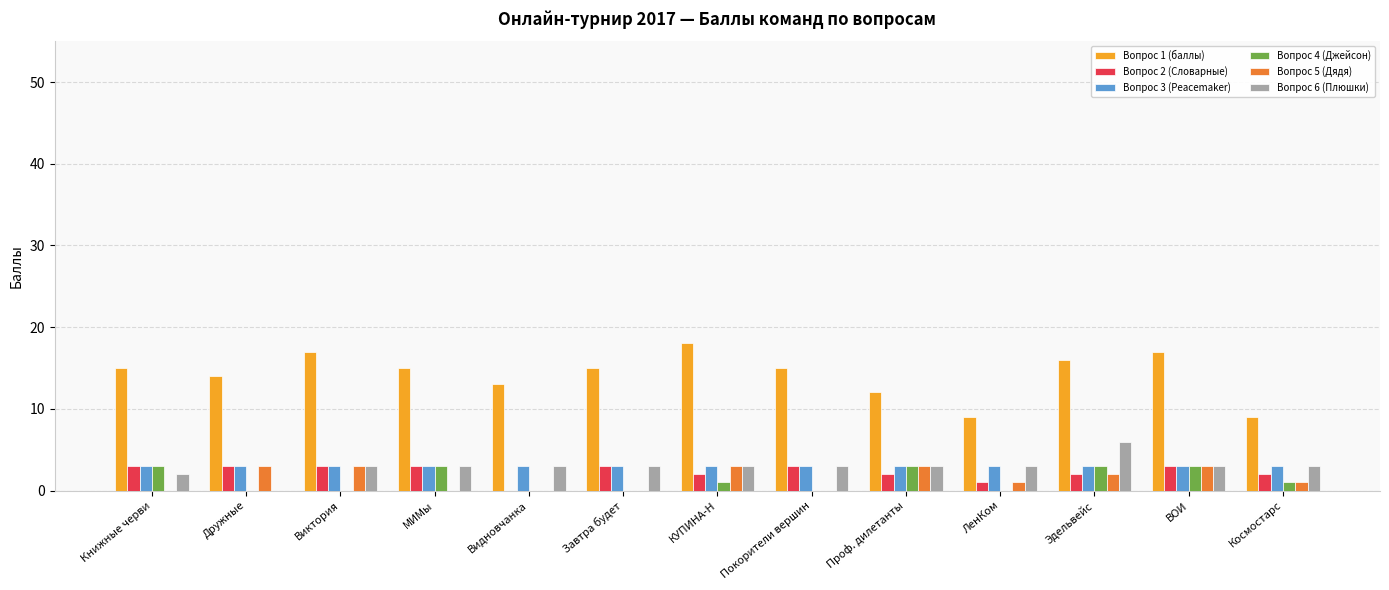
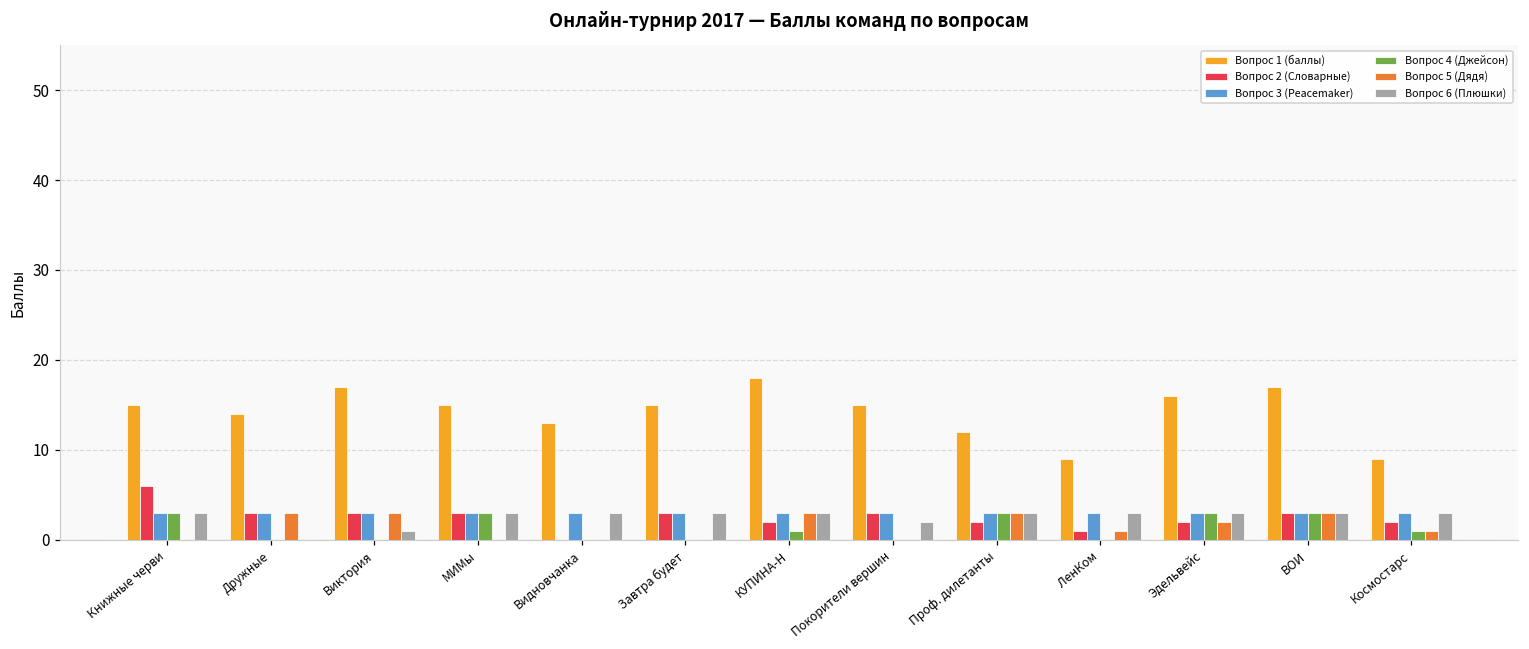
Вопрос 2 (Словарные), Книжные черви: 3 -> 6
Вопрос 6 (Плюшки), Книжные черви: 2 -> 3
Вопрос 6 (Плюшки), Виктория: 3 -> 1
Вопрос 6 (Плюшки), Покорители вершин: 3 -> 2
Вопрос 6 (Плюшки), Эдельвейс: 6 -> 3
